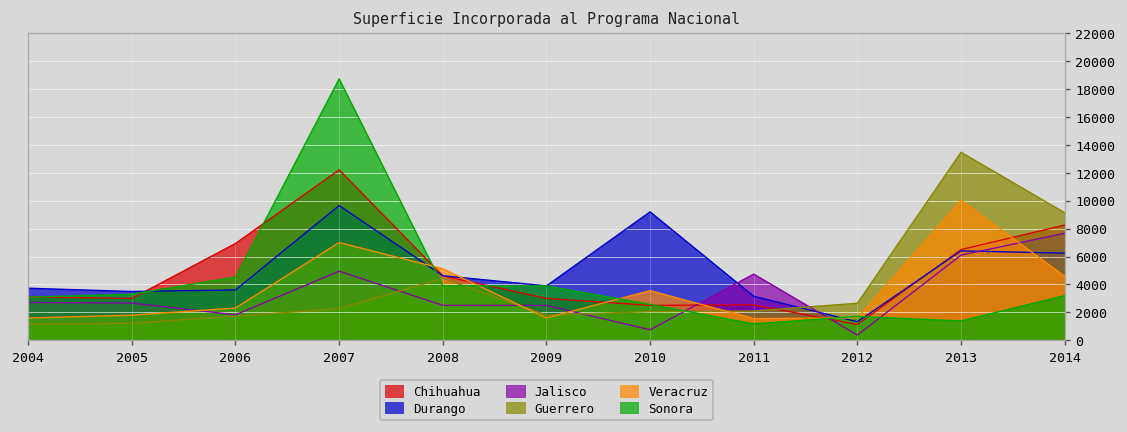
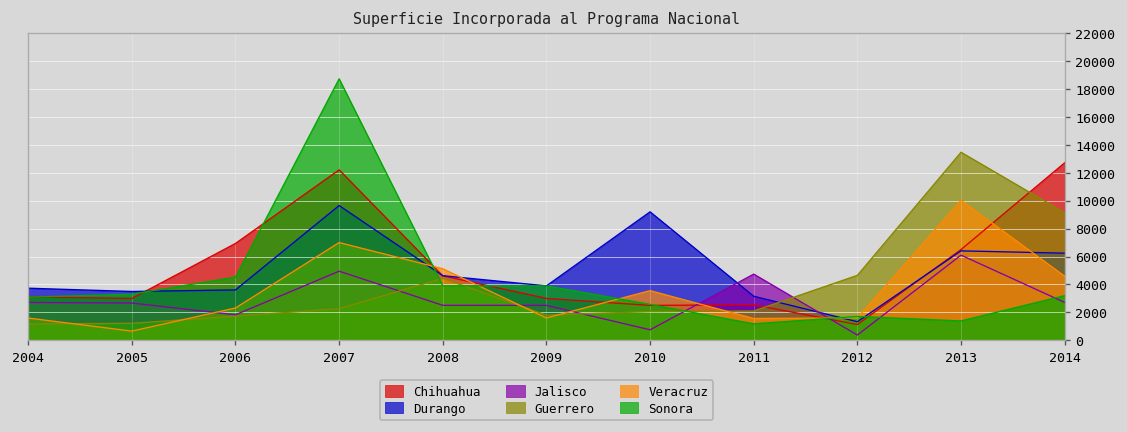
Veracruz, 2005: 1800 -> 700
Guerrero, 2012: 2700 -> 4700
Chihuahua, 2014: 8300 -> 12700
Jalisco, 2014: 7700 -> 2700
